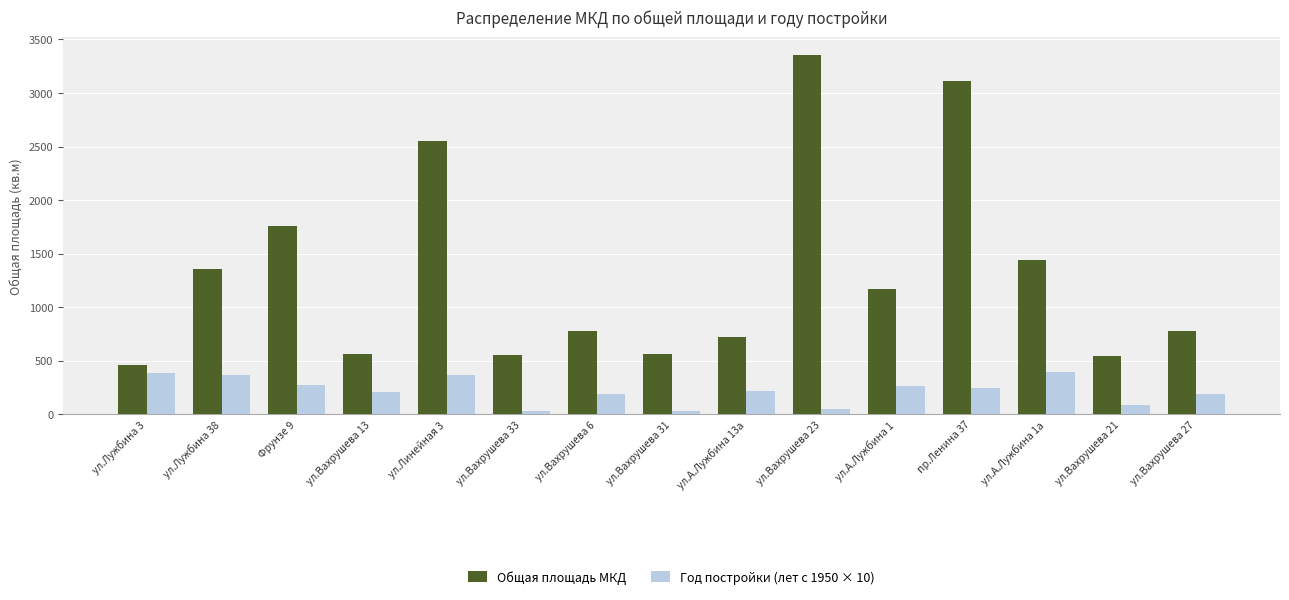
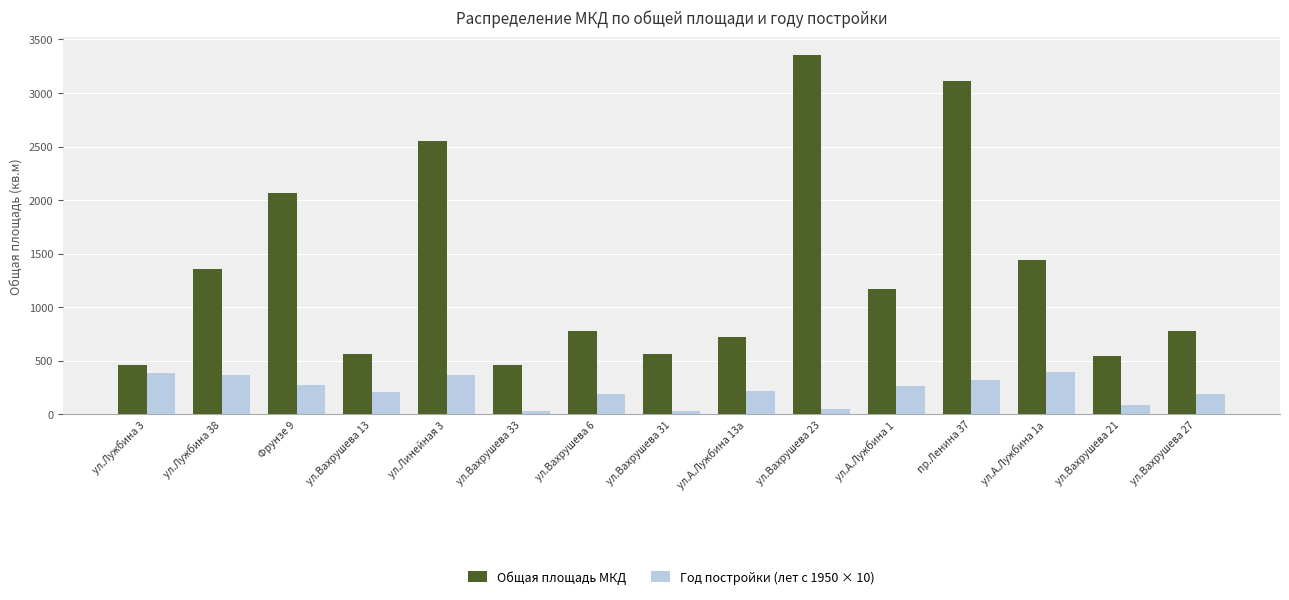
Общая площадь МКД, Фрунзе 9: 1760 -> 2070
Общая площадь МКД, ул.Вахрушева 33: 550 -> 460
Год постройки (лет с 1950 × 10), пр.Ленина 37: 240 -> 320
